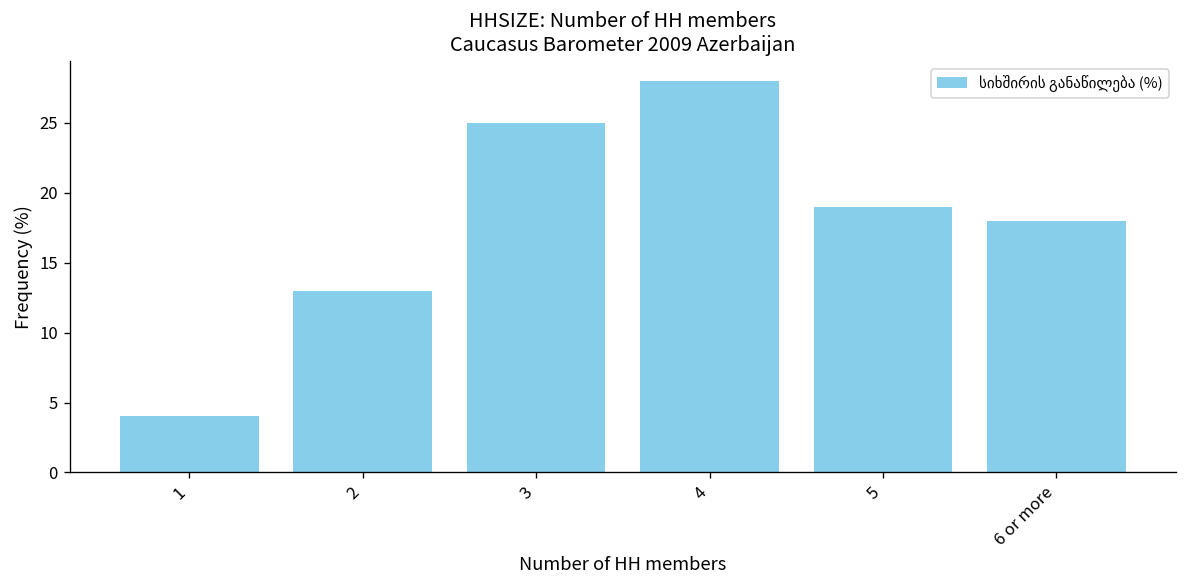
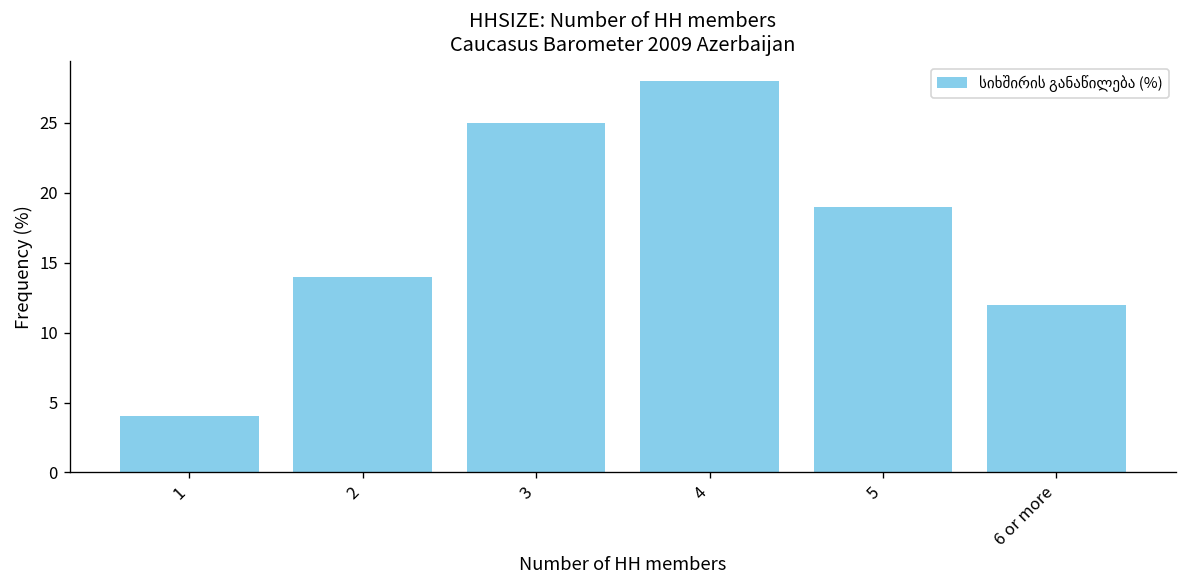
2: 13 -> 14
6 or more: 18 -> 12
